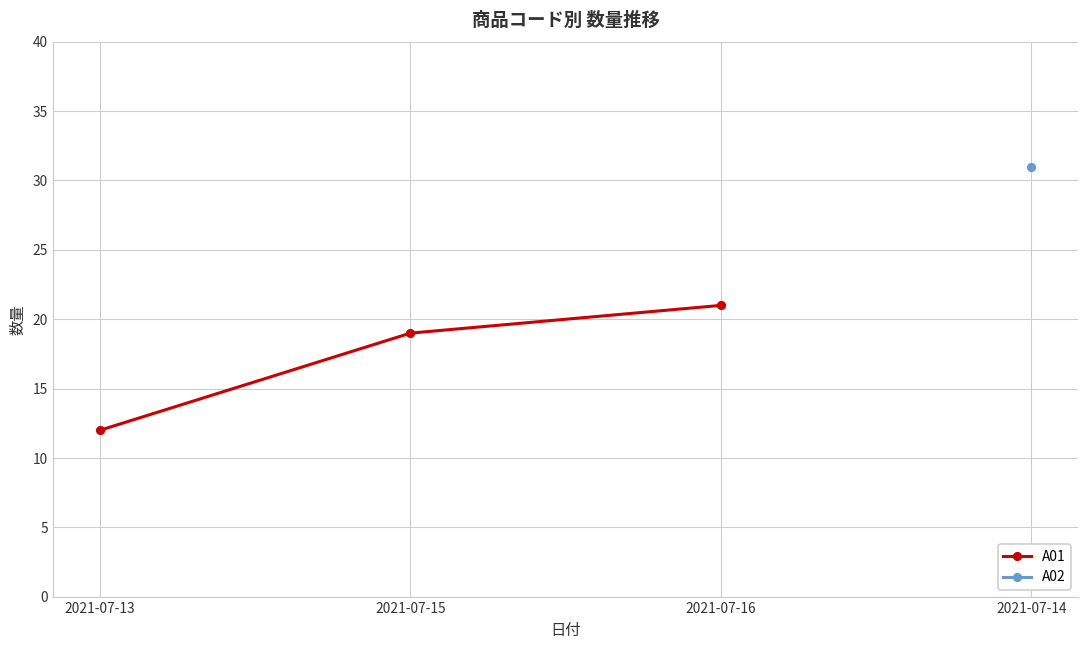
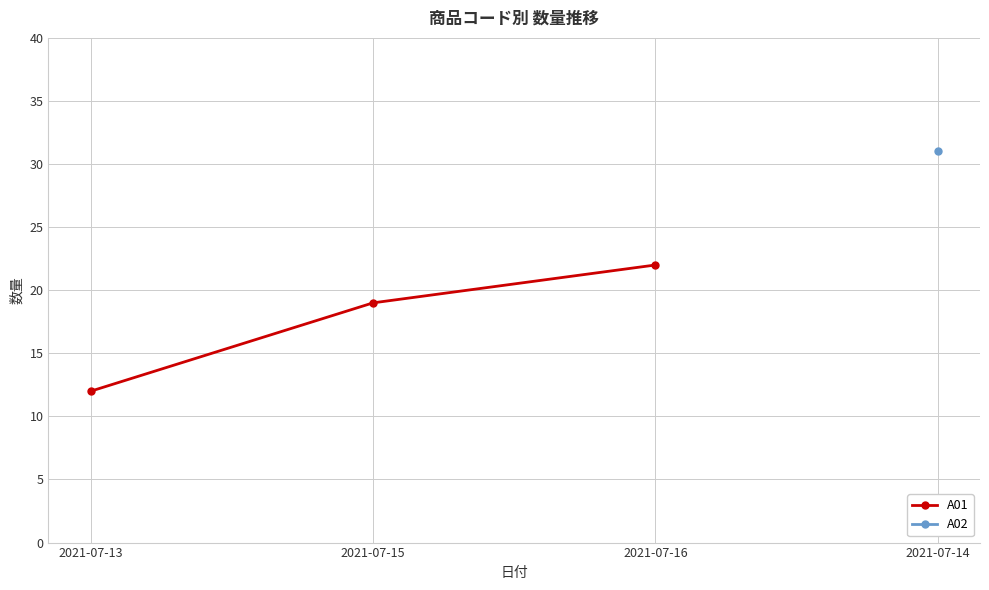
A01, 2021-07-16: 21 -> 22
